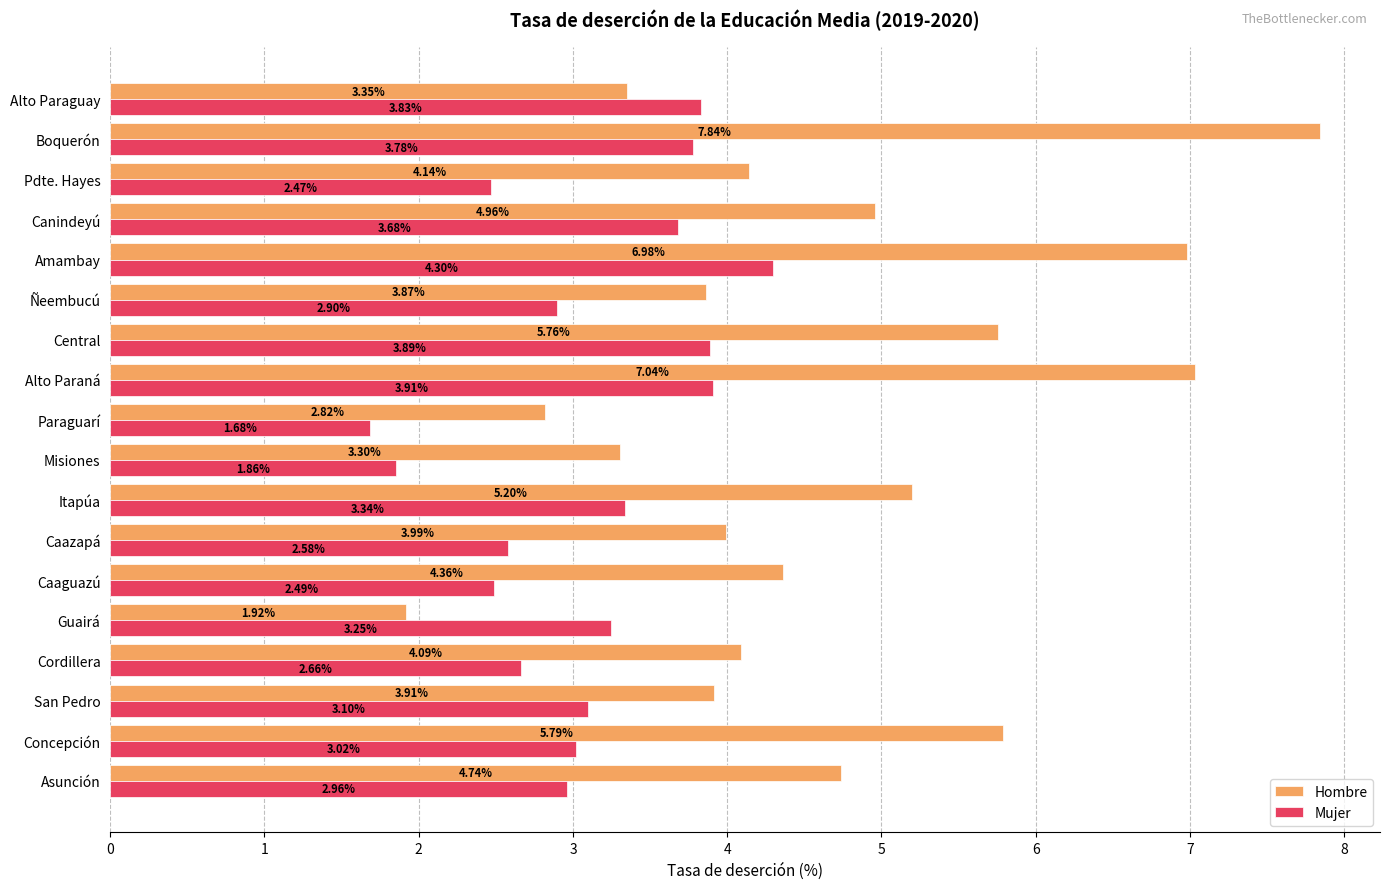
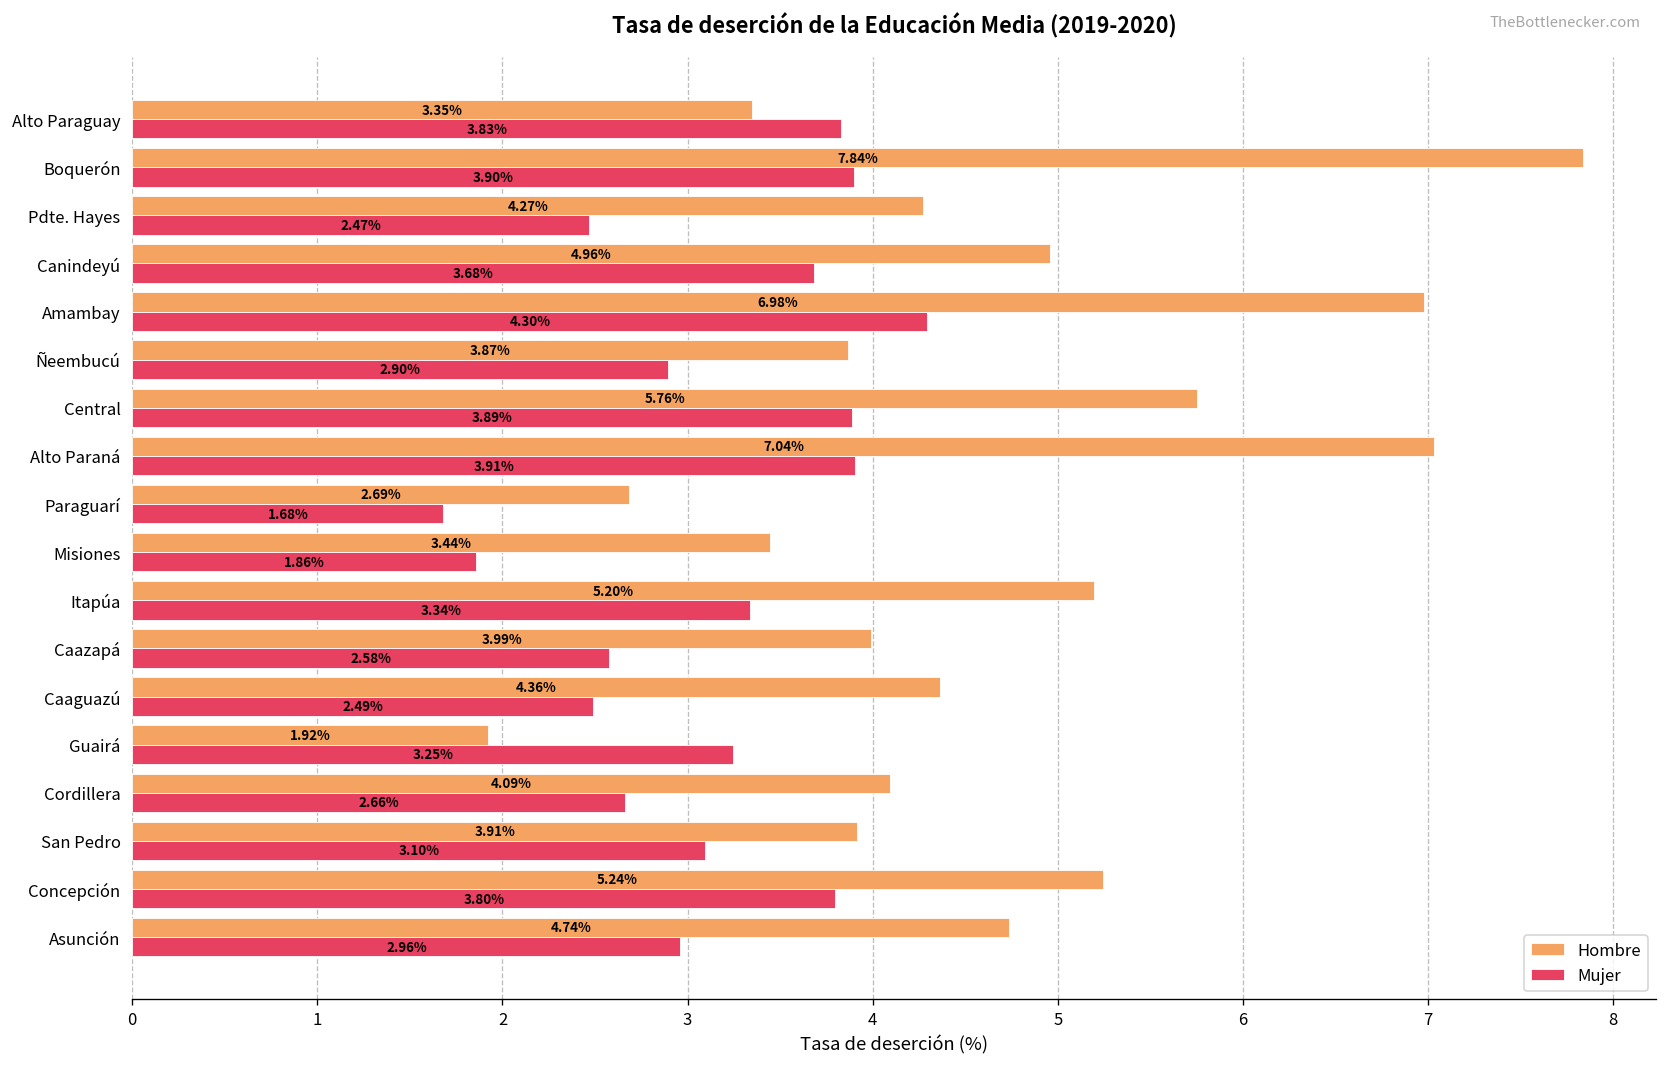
Mujer, Boquerón: 3.78% -> 3.90%
Hombre, Pdte. Hayes: 4.14% -> 4.27%
Hombre, Paraguarí: 2.82% -> 2.69%
Hombre, Misiones: 3.30% -> 3.44%
Hombre, Concepción: 5.79% -> 5.24%
Mujer, Concepción: 3.02% -> 3.80%
